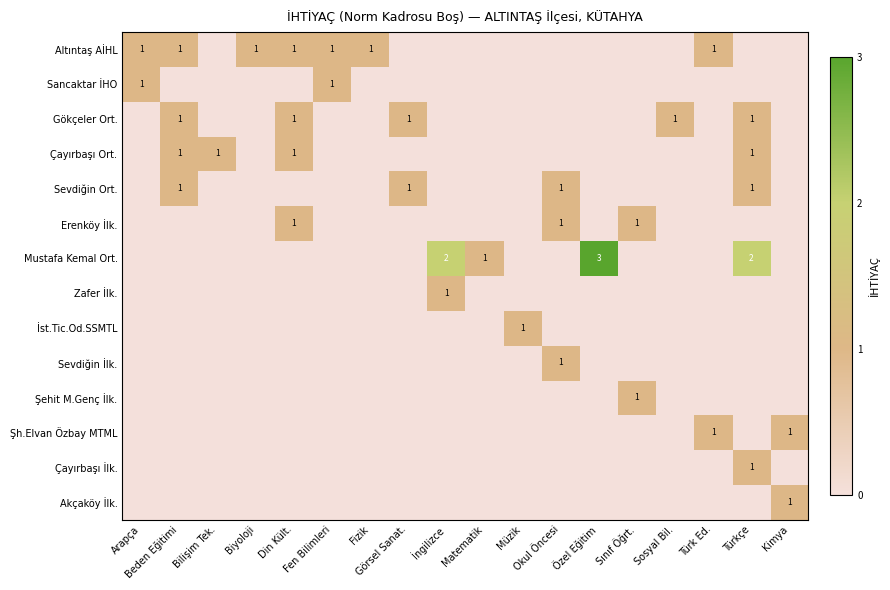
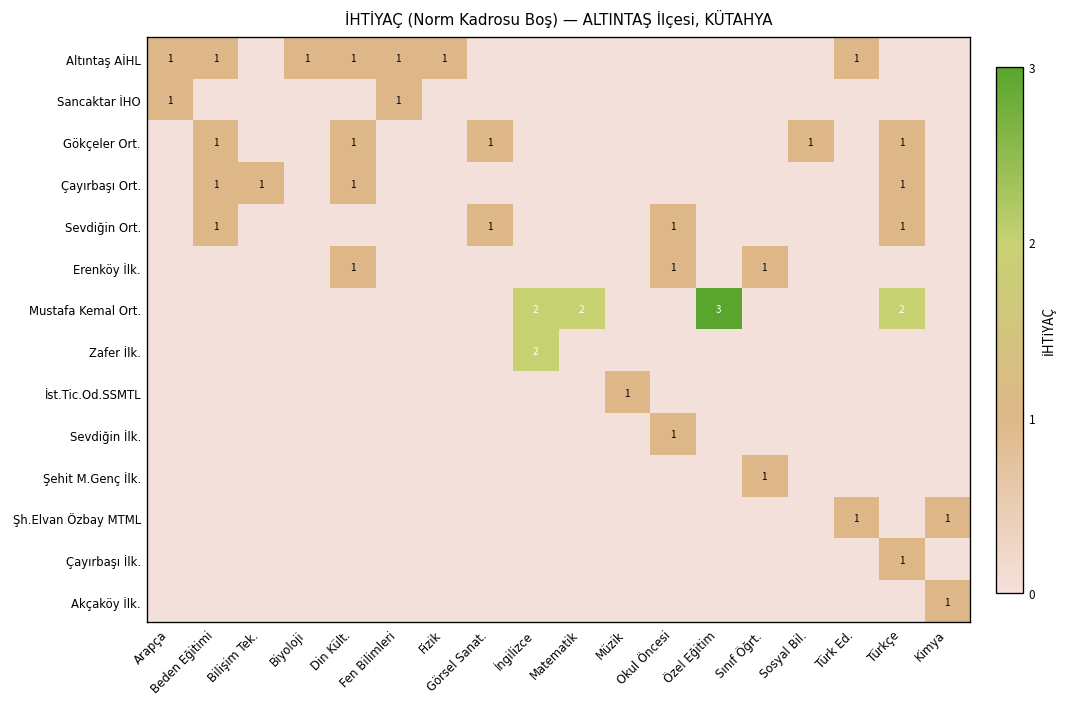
Mustafa Kemal Ort., Matematik: 1 -> 2
Zafer İlk., İngilizce: 1 -> 2
